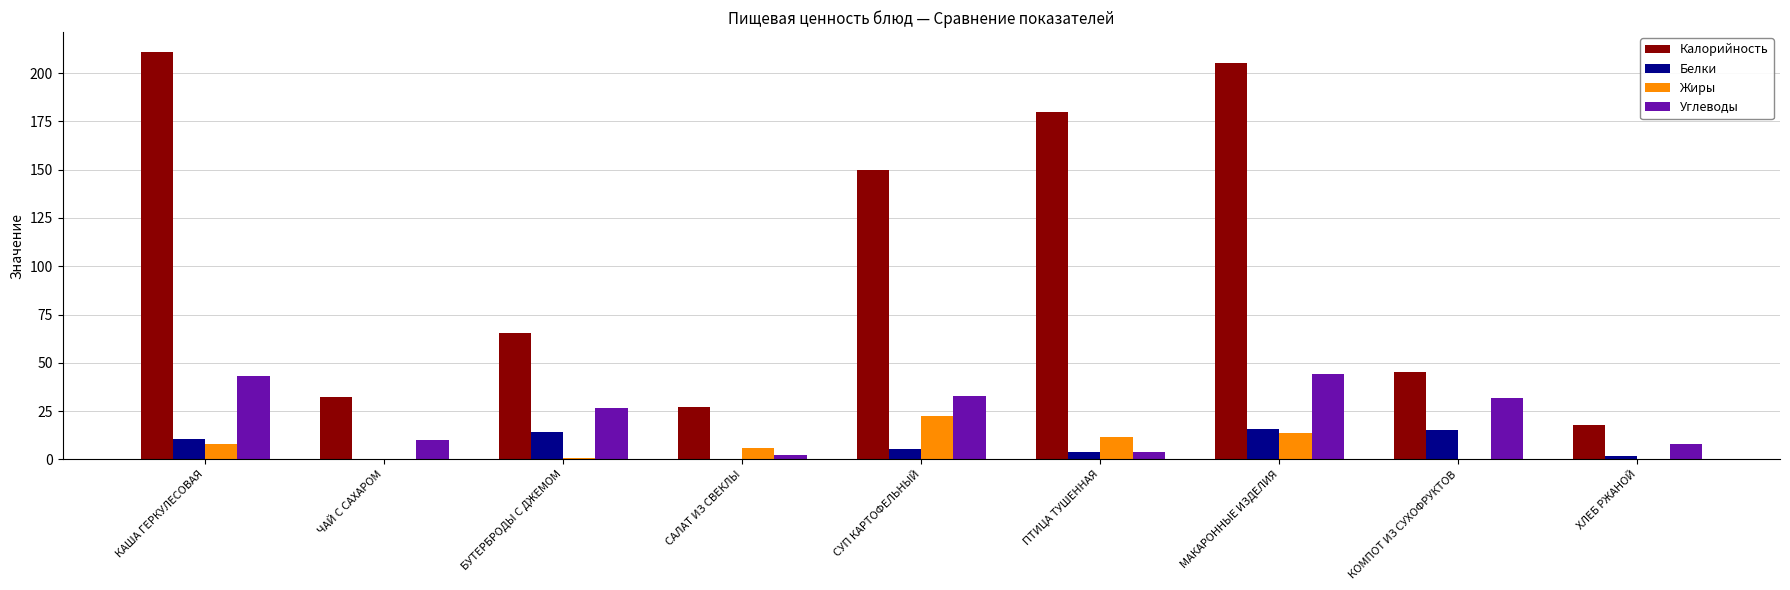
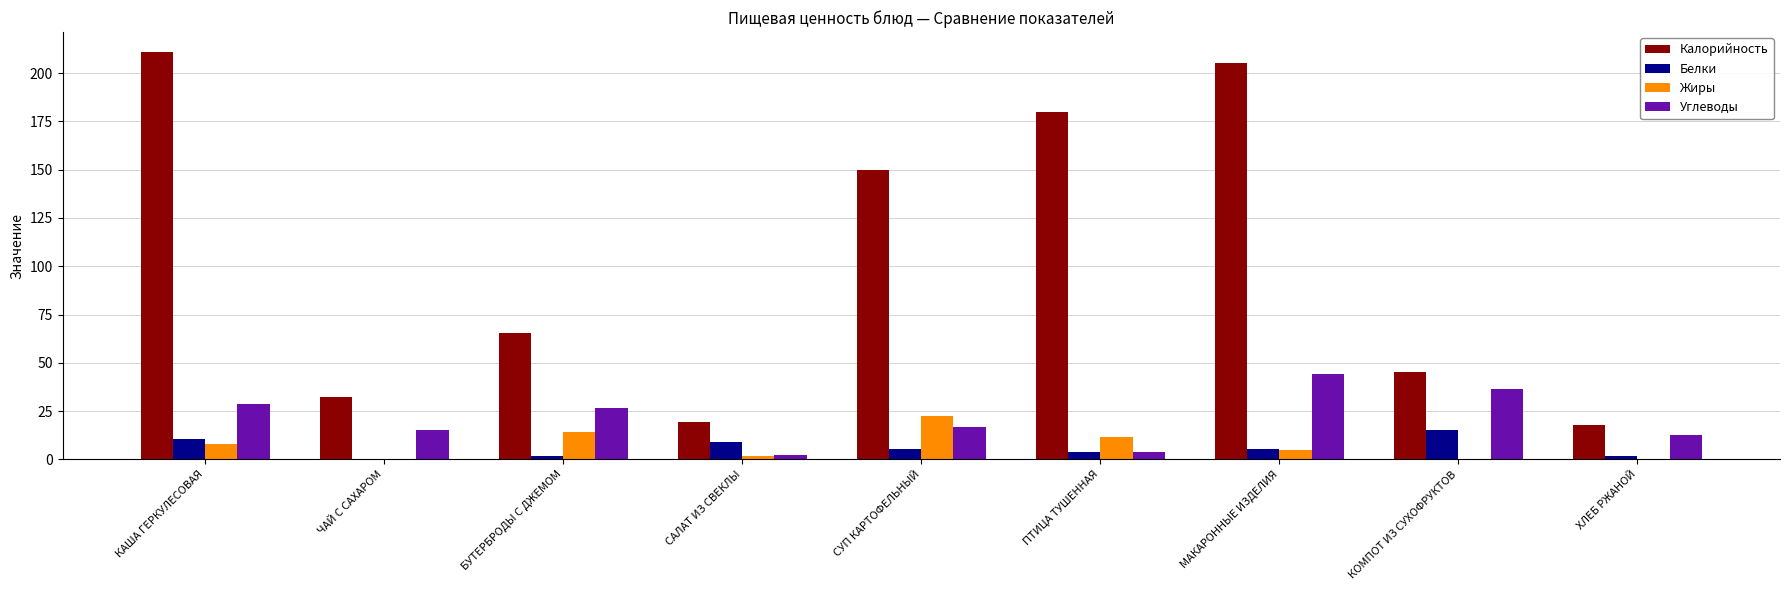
Углеводы, КАША ГЕРКУЛЕСОВАЯ: 43 -> 29
Углеводы, ЧАЙ С САХАРОМ: 10 -> 15
Белки, БУТЕРБРОДЫ С ДЖЕМОМ: 14 -> 2
Жиры, БУТЕРБРОДЫ С ДЖЕМОМ: 1 -> 14
Калорийность, САЛАТ ИЗ СВЕКЛЫ: 27 -> 20
Белки, САЛАТ ИЗ СВЕКЛЫ: 0 -> 9
Жиры, САЛАТ ИЗ СВЕКЛЫ: 6 -> 2
Углеводы, СУП КАРТОФЕЛЬНЫЙ: 33 -> 17
Белки, МАКАРОННЫЕ ИЗДЕЛИЯ: 16 -> 6
Жиры, МАКАРОННЫЕ ИЗДЕЛИЯ: 14 -> 5
Углеводы, КОМПОТ ИЗ СУХОФРУКТОВ: 32 -> 36
Углеводы, ХЛЕБ РЖАНОЙ: 8 -> 13
